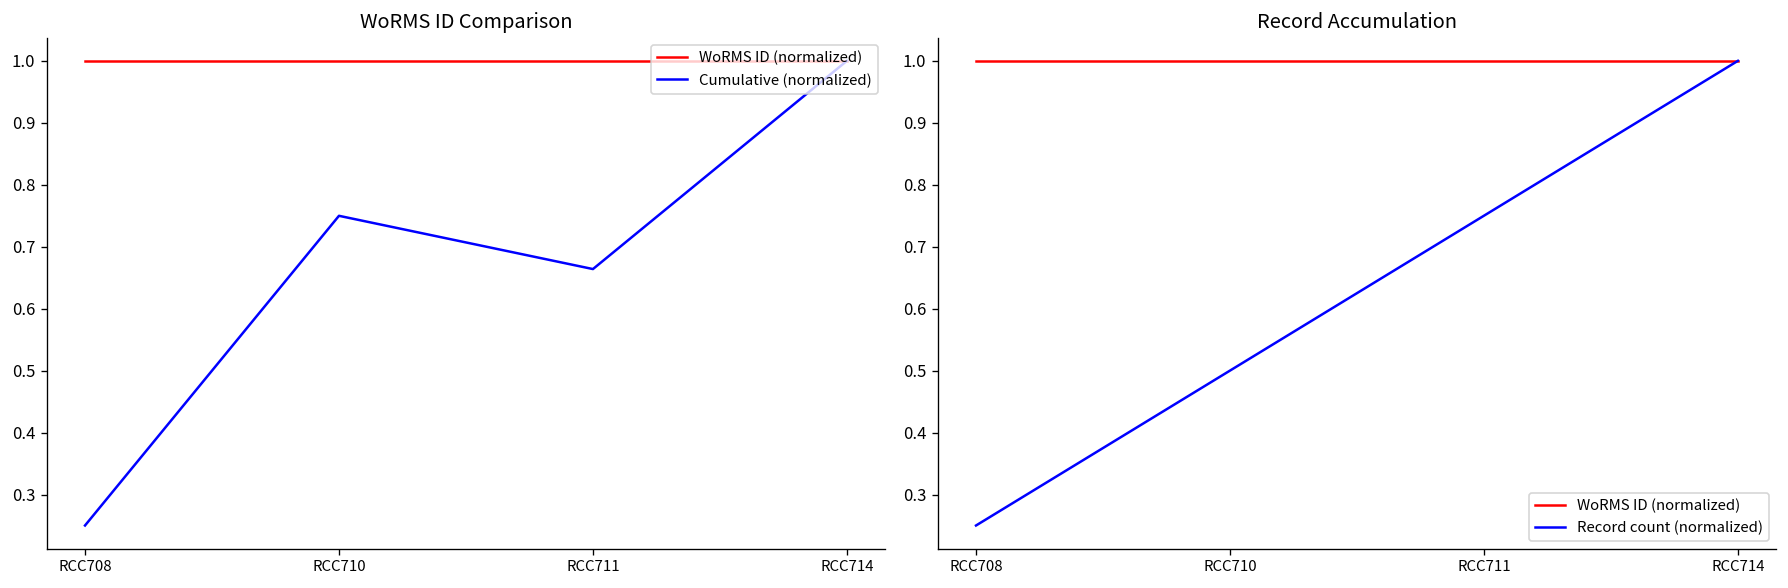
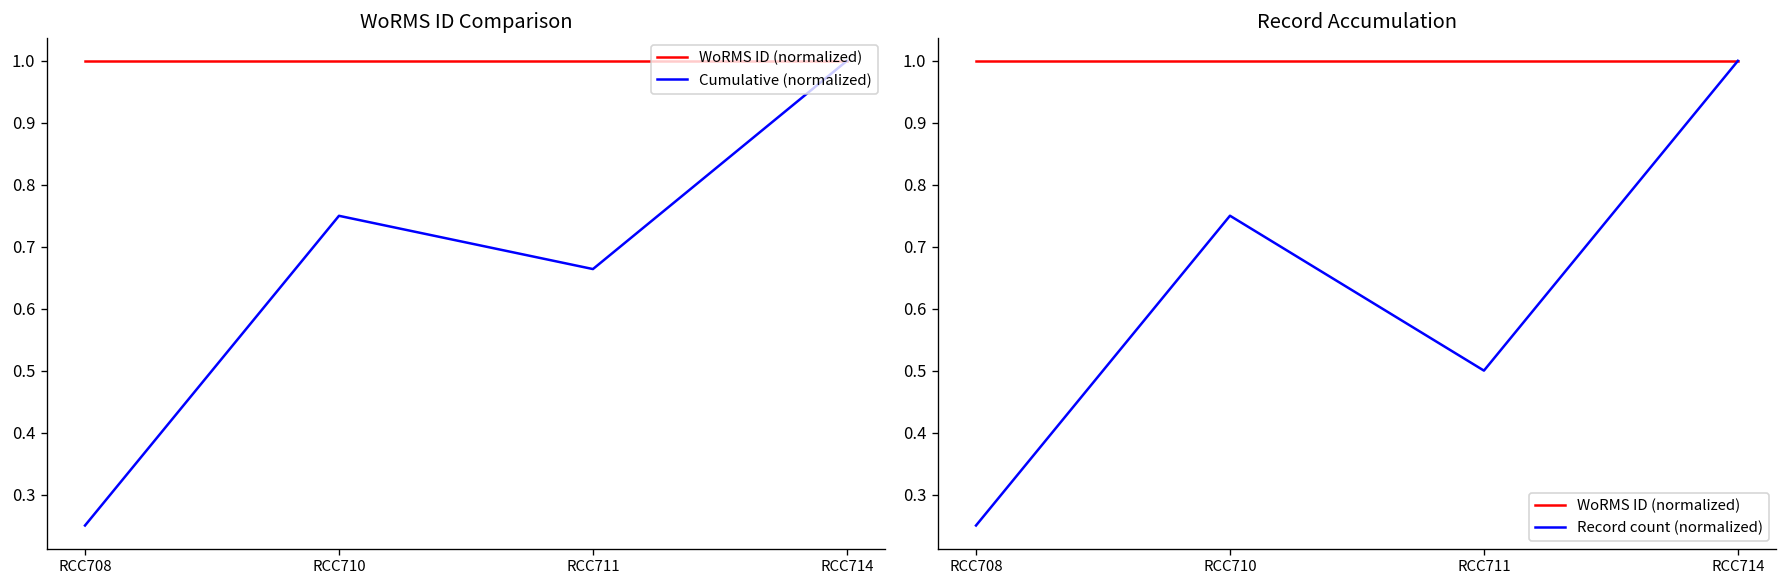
Record Accumulation, Record count (normalized), RCC710: 0.50 -> 0.75
Record Accumulation, Record count (normalized), RCC711: 0.75 -> 0.50
